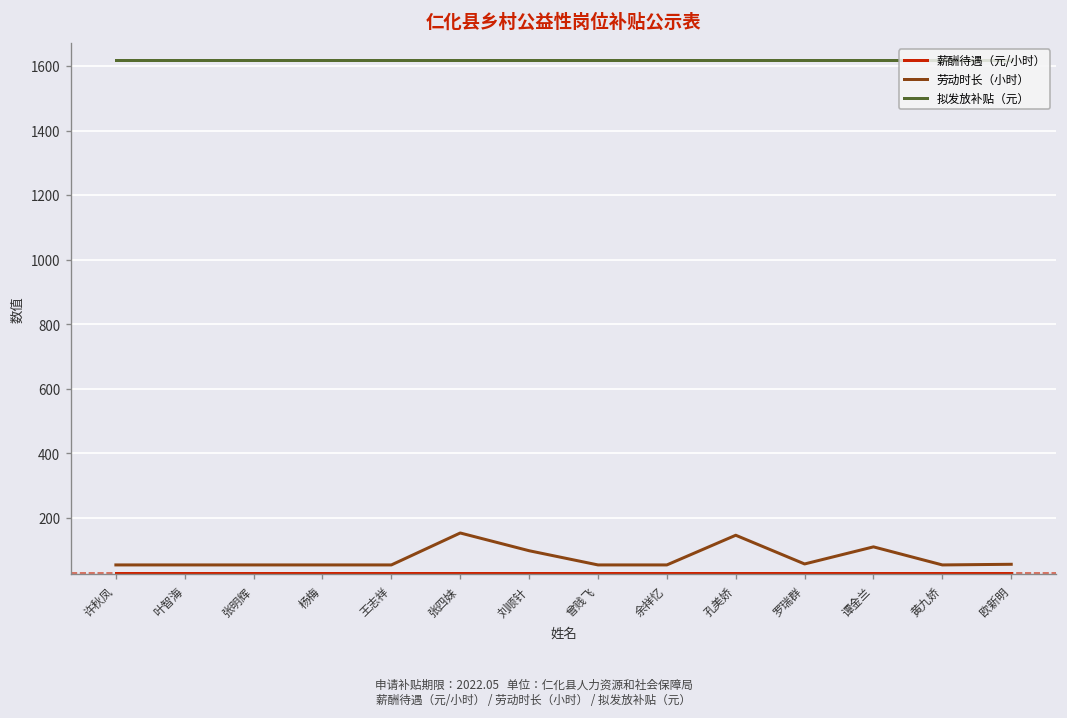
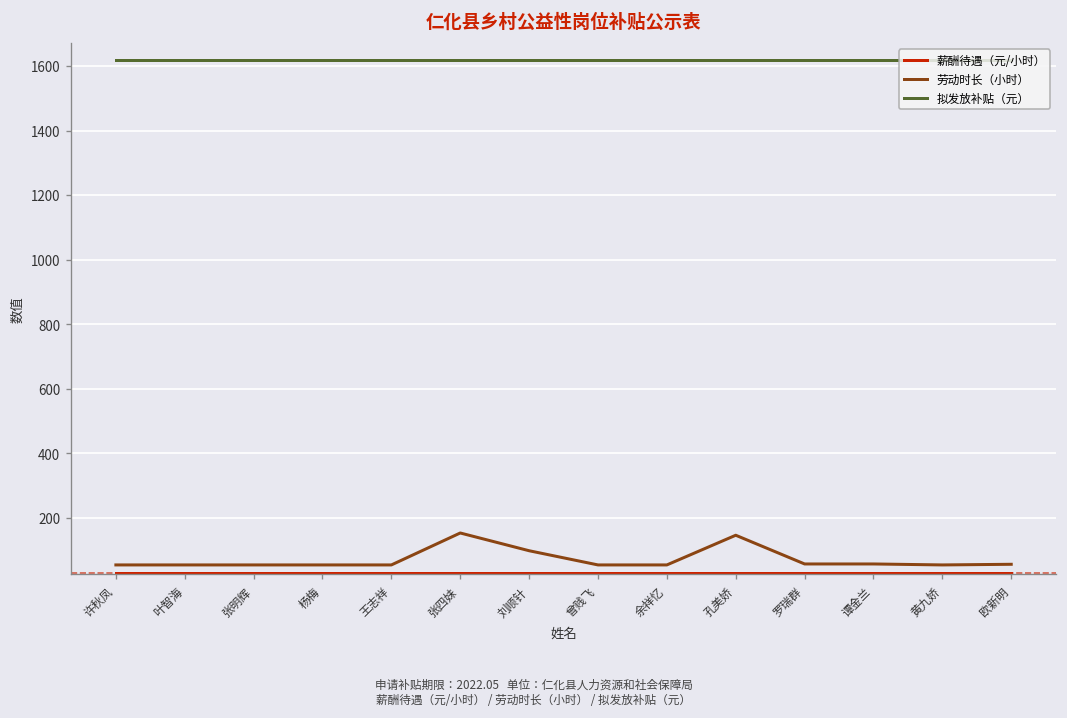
劳动时长（小时）, 谭金兰: 110 -> 60
